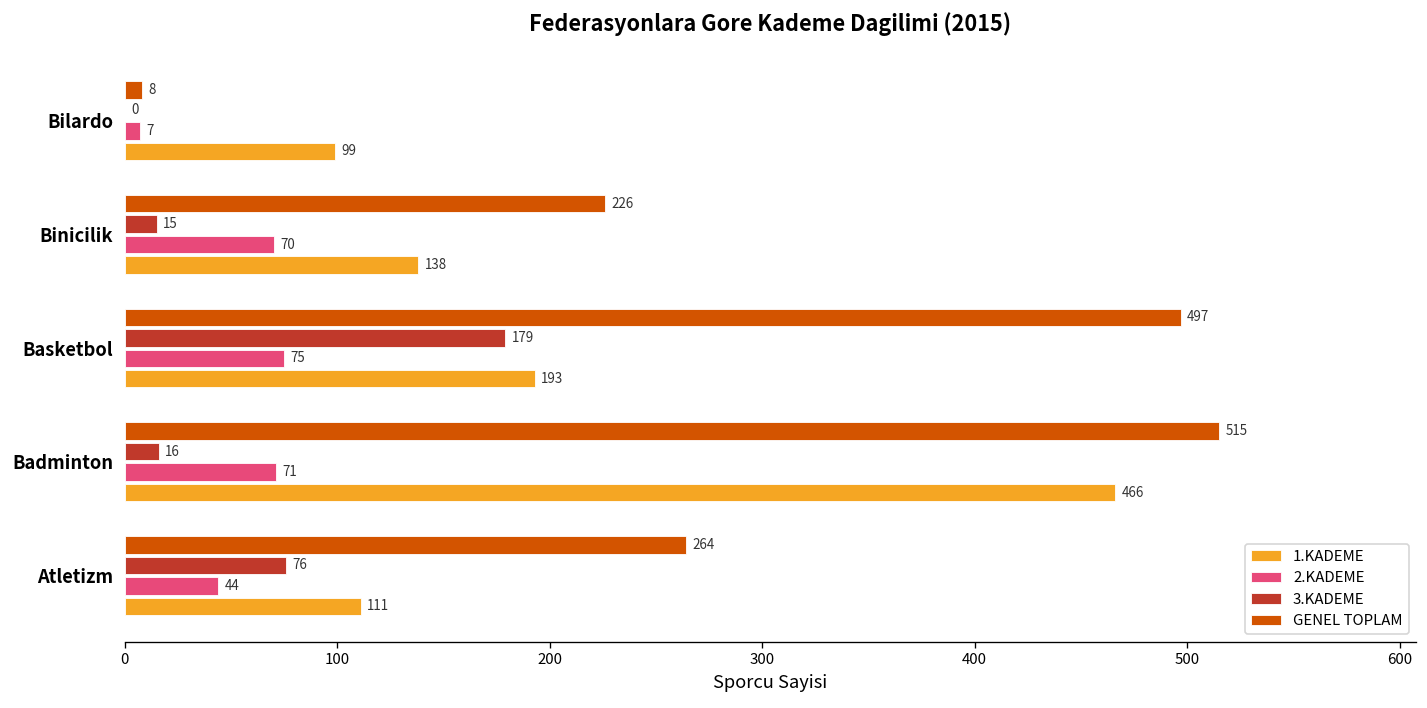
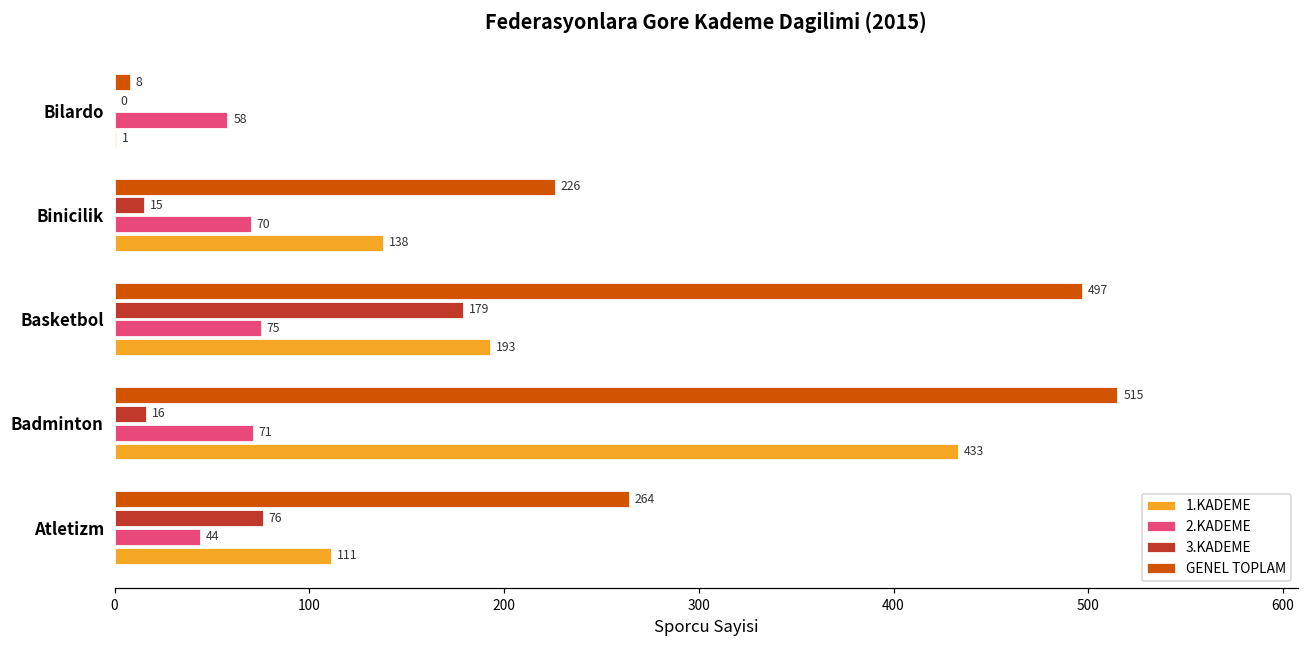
2.KADEME, Bilardo: 7 -> 58
1.KADEME, Bilardo: 99 -> 1
1.KADEME, Badminton: 466 -> 433
